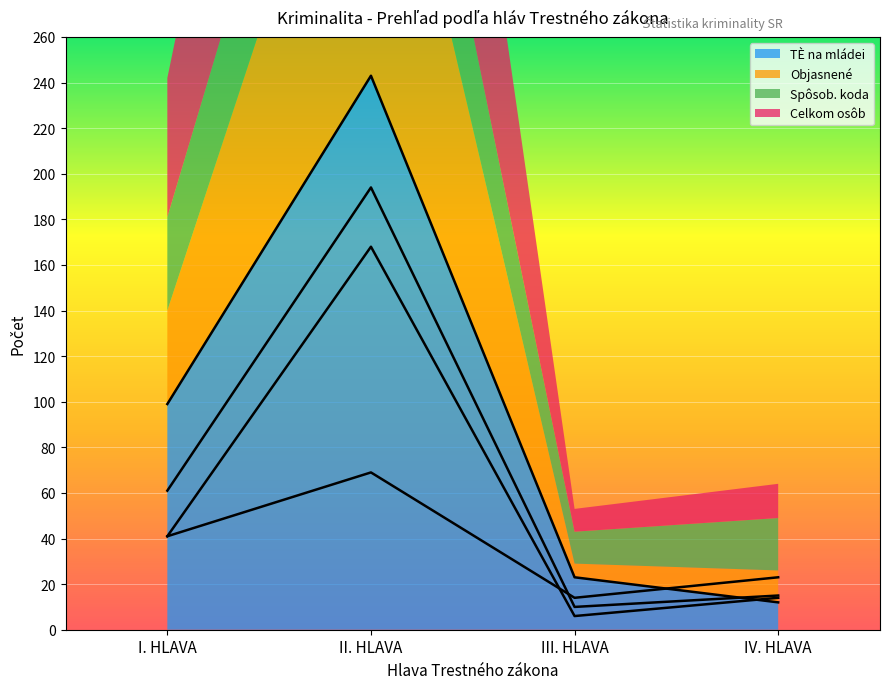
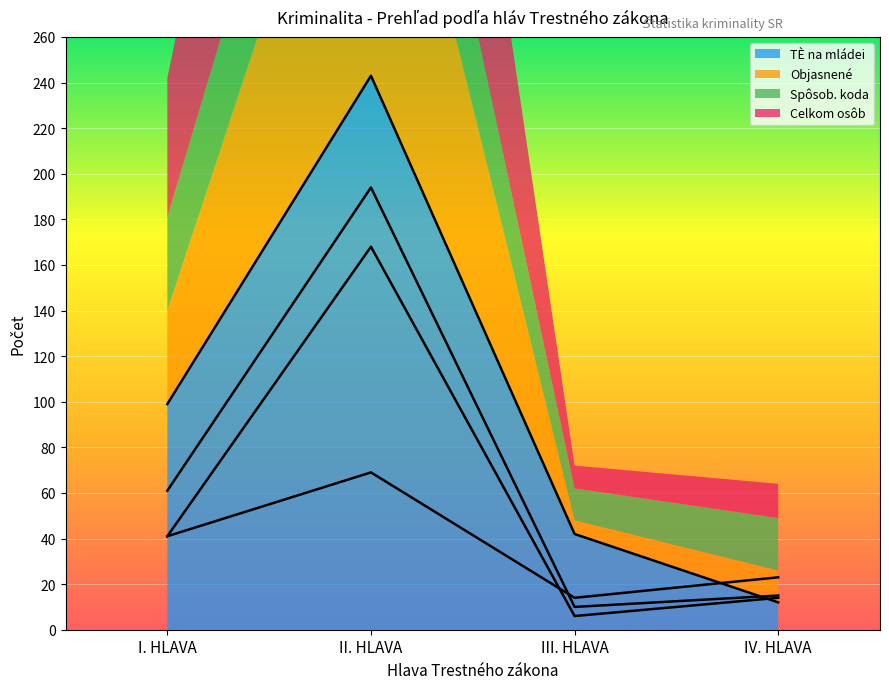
TÈ na mládei, III. HLAVA: 23 -> 42
